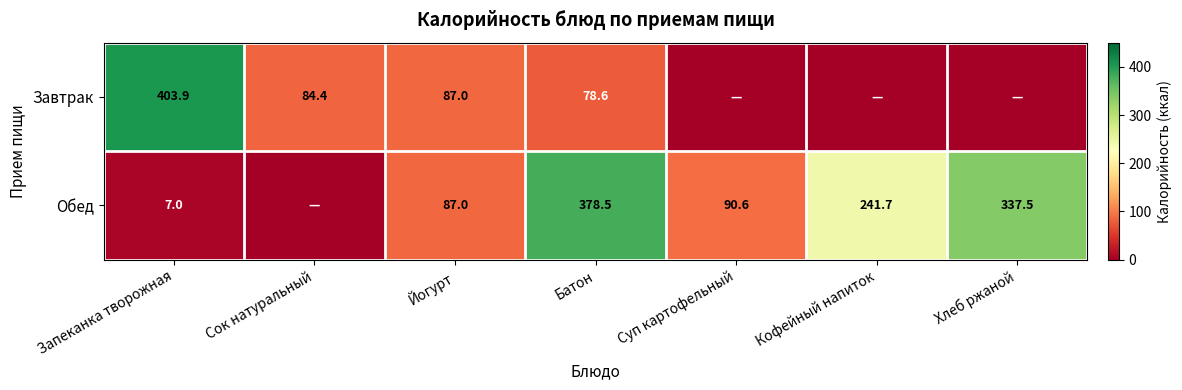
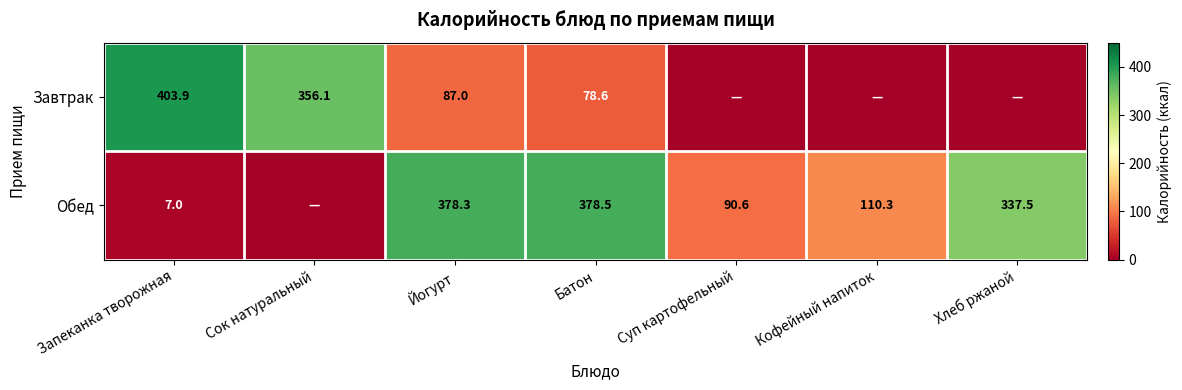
Завтрак, Сок натуральный: 84.4 -> 356.1
Обед, Йогурт: 87.0 -> 378.3
Обед, Кофейный напиток: 241.7 -> 110.3
